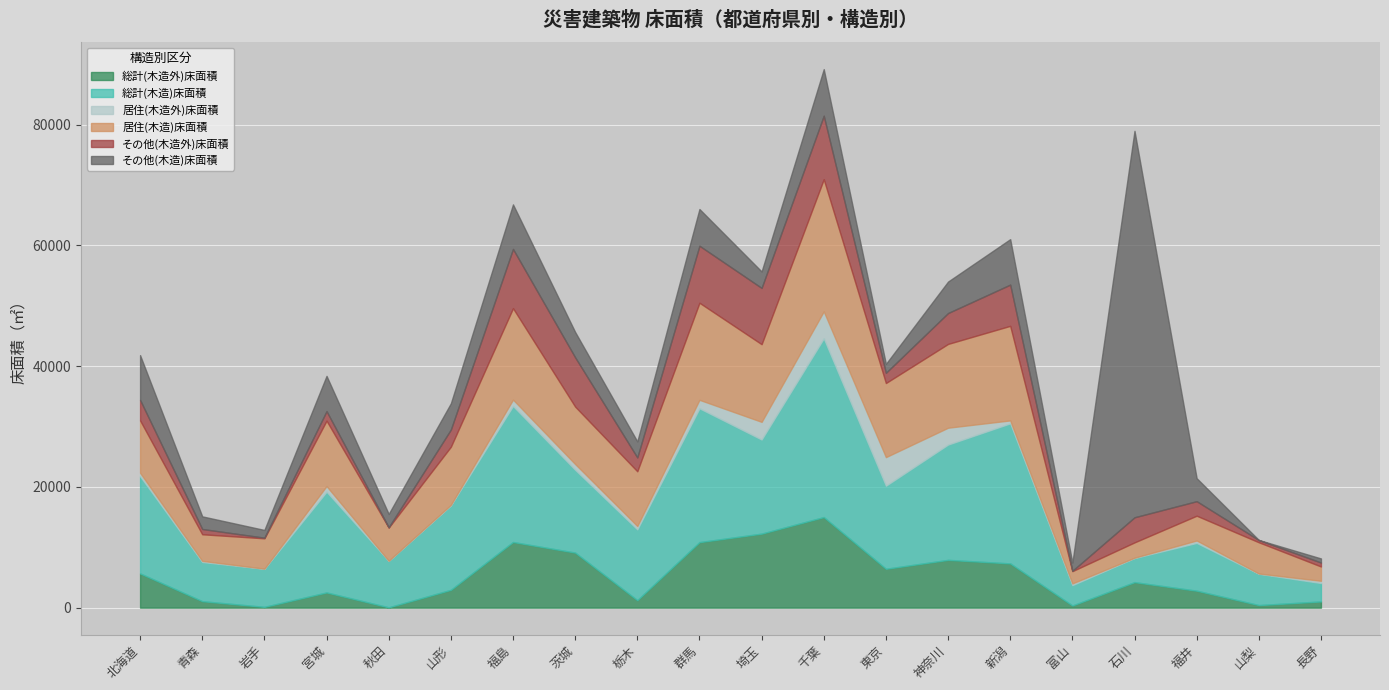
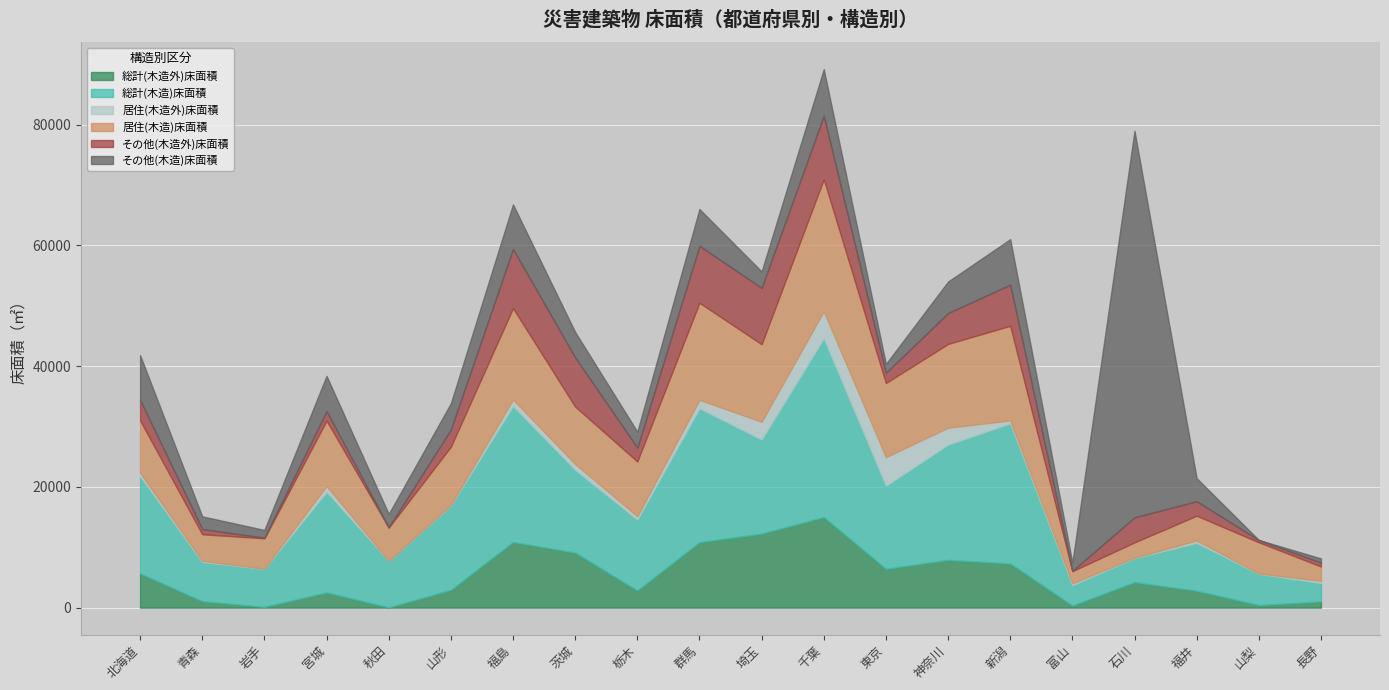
総計(木造外)床面積, 栃木: 1000 -> 3000
